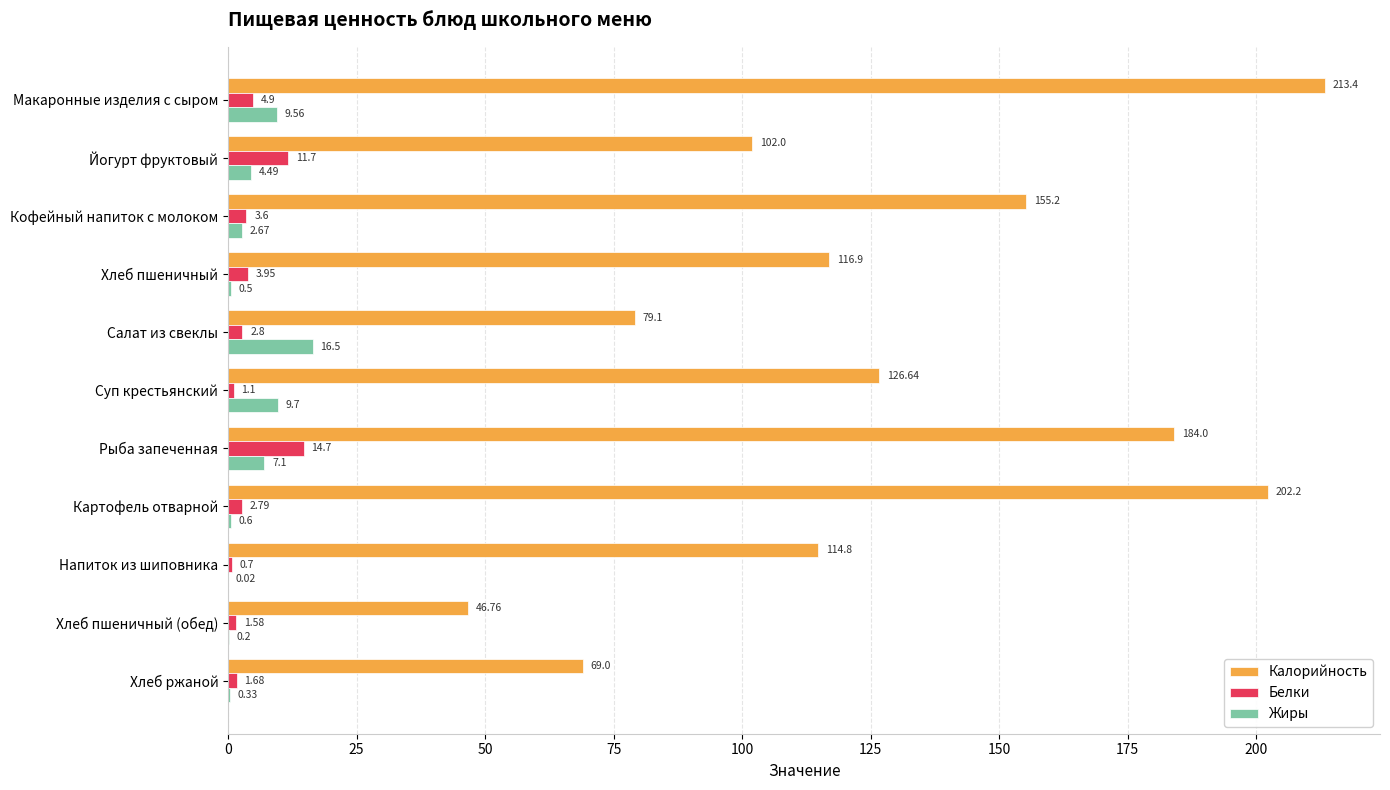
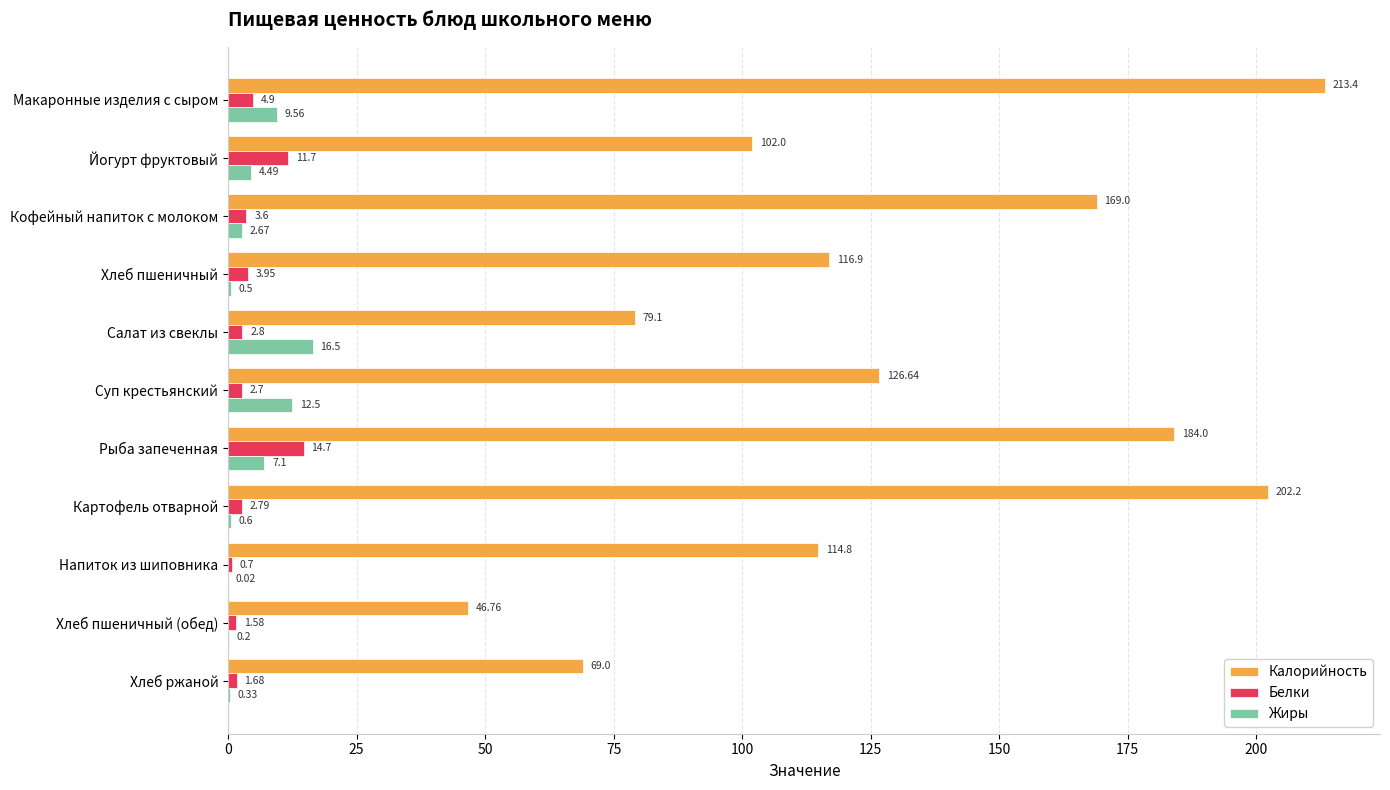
Калорийность, Кофейный напиток с молоком: 155.2 -> 169.0
Белки, Суп крестьянский: 1.1 -> 2.7
Жиры, Суп крестьянский: 9.7 -> 12.5
